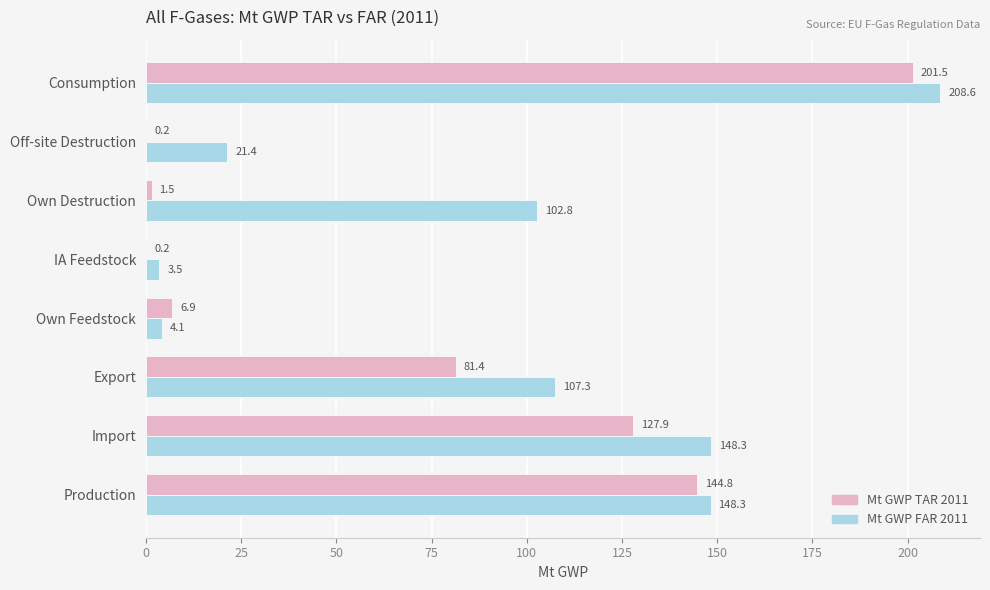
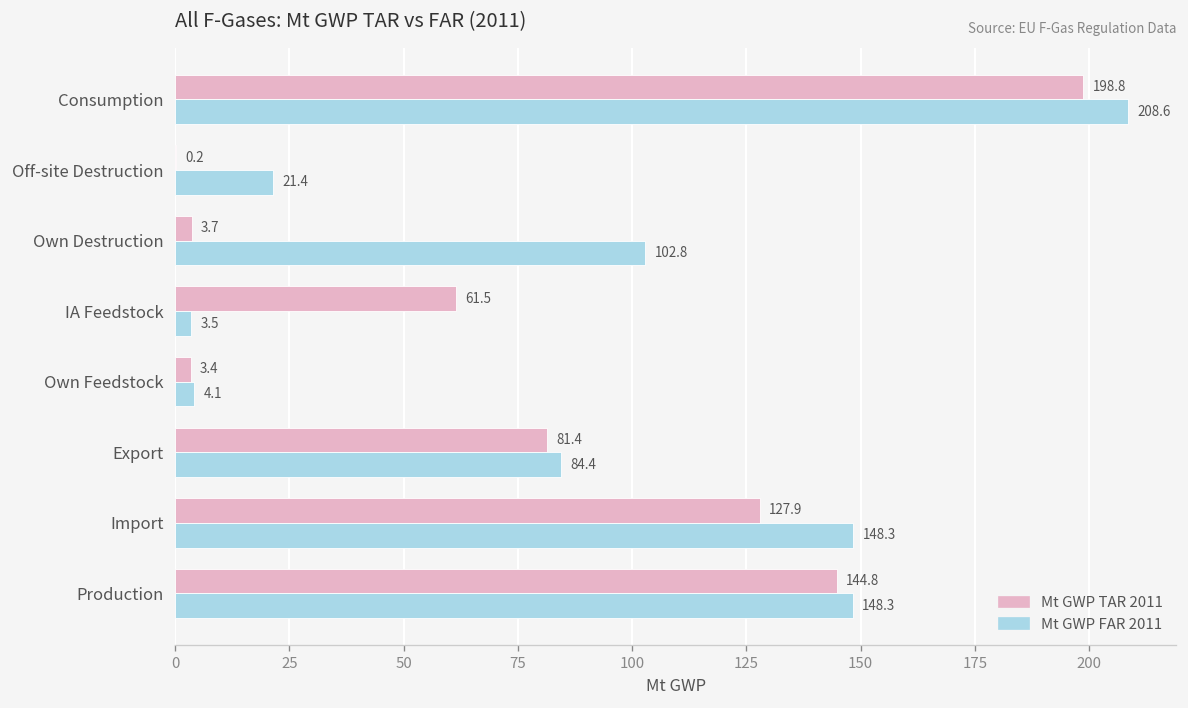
Mt GWP TAR 2011, Consumption: 201.5 -> 198.8
Mt GWP TAR 2011, Own Destruction: 1.5 -> 3.7
Mt GWP TAR 2011, IA Feedstock: 0.2 -> 61.5
Mt GWP TAR 2011, Own Feedstock: 6.9 -> 3.4
Mt GWP FAR 2011, Export: 107.3 -> 84.4
